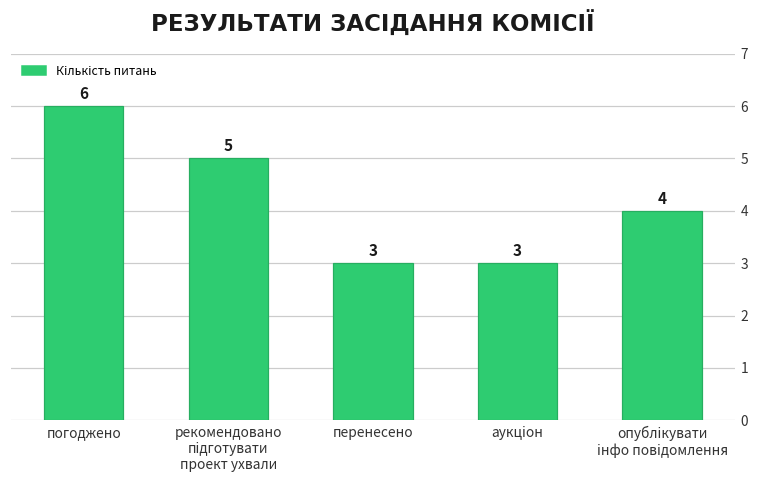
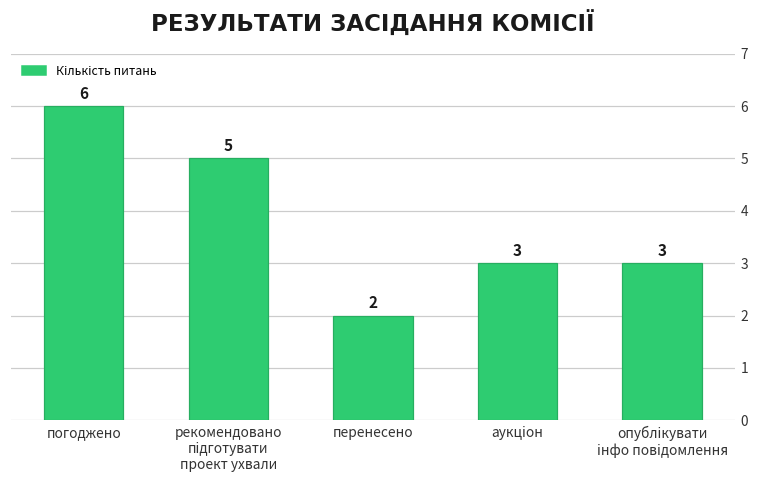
перенесено: 3 -> 2
опублікувати інфо повідомлення: 4 -> 3
